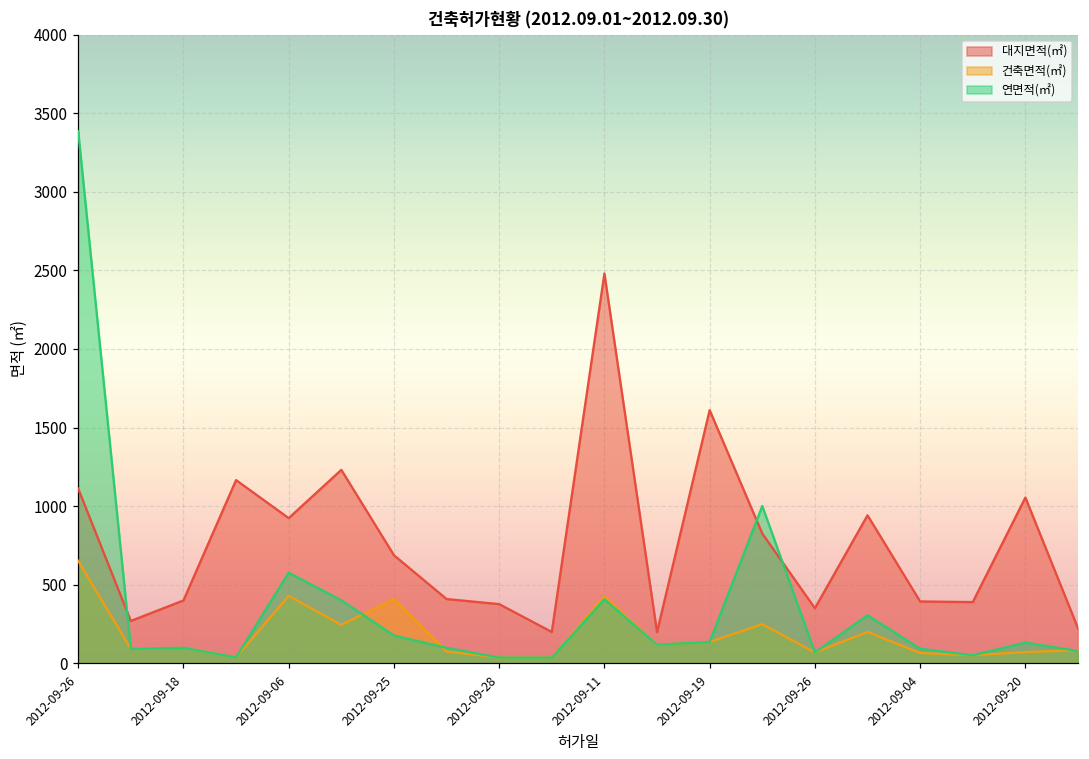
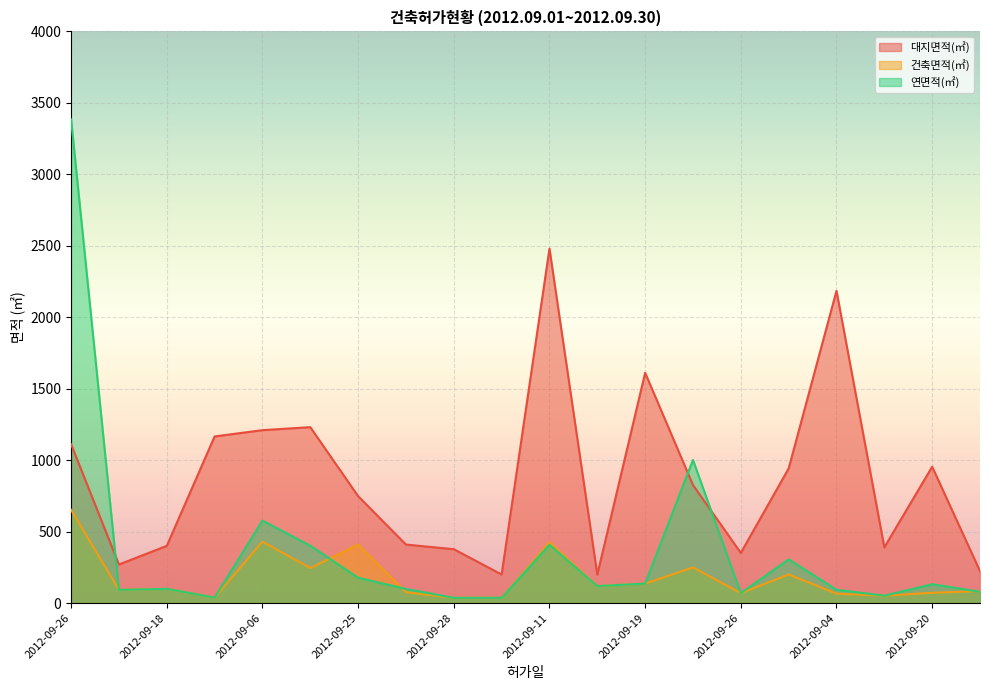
대지면적(㎡), 2012-09-06: 920 -> 1210
대지면적(㎡), 2012-09-25: 690 -> 750
대지면적(㎡), 2012-09-04: 390 -> 2190
대지면적(㎡), 2012-09-20: 1060 -> 950
